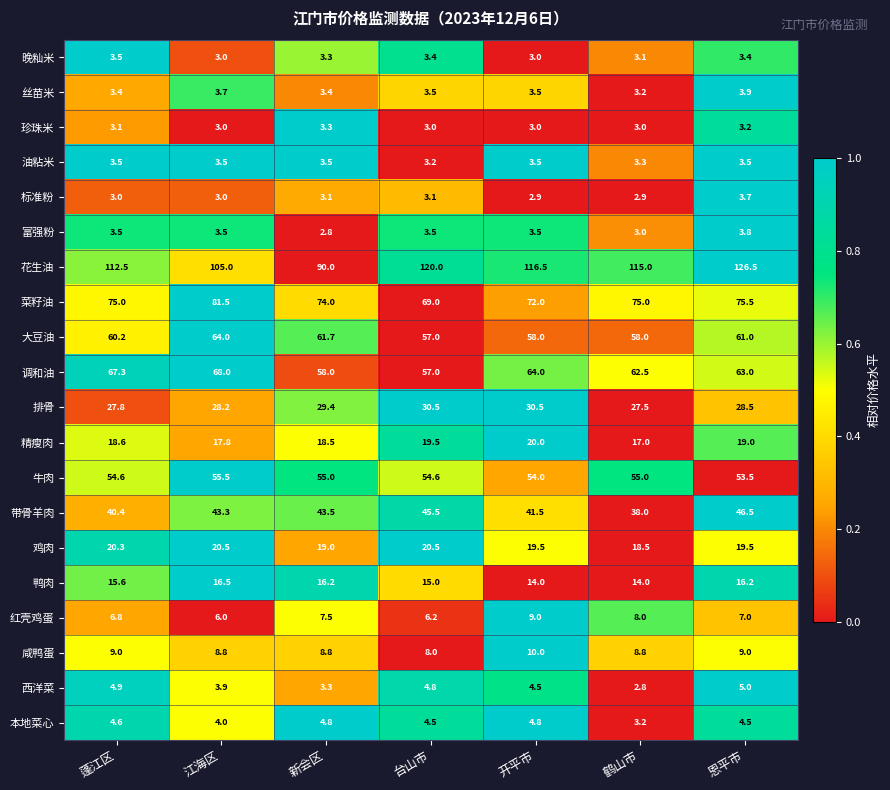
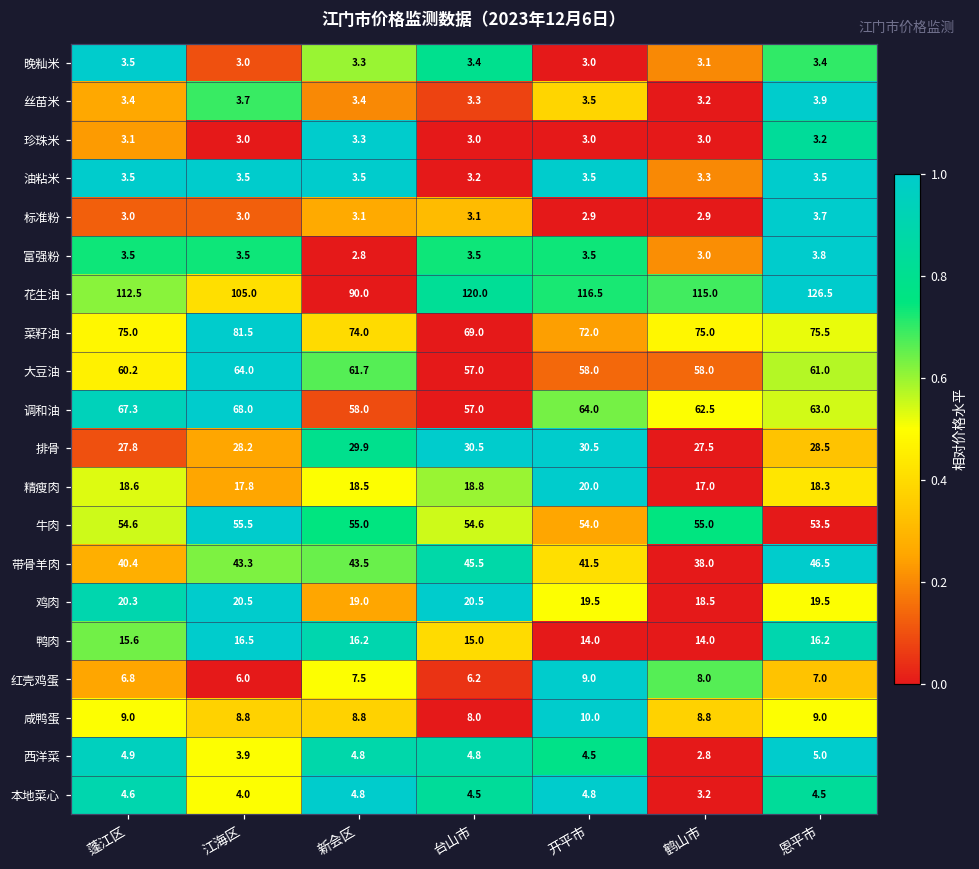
丝苗米, 台山市: 3.5 -> 3.3
排骨, 新会区: 29.4 -> 29.9
精瘦肉, 台山市: 19.5 -> 18.8
精瘦肉, 恩平市: 19.0 -> 18.3
西洋菜, 新会区: 3.3 -> 4.8
